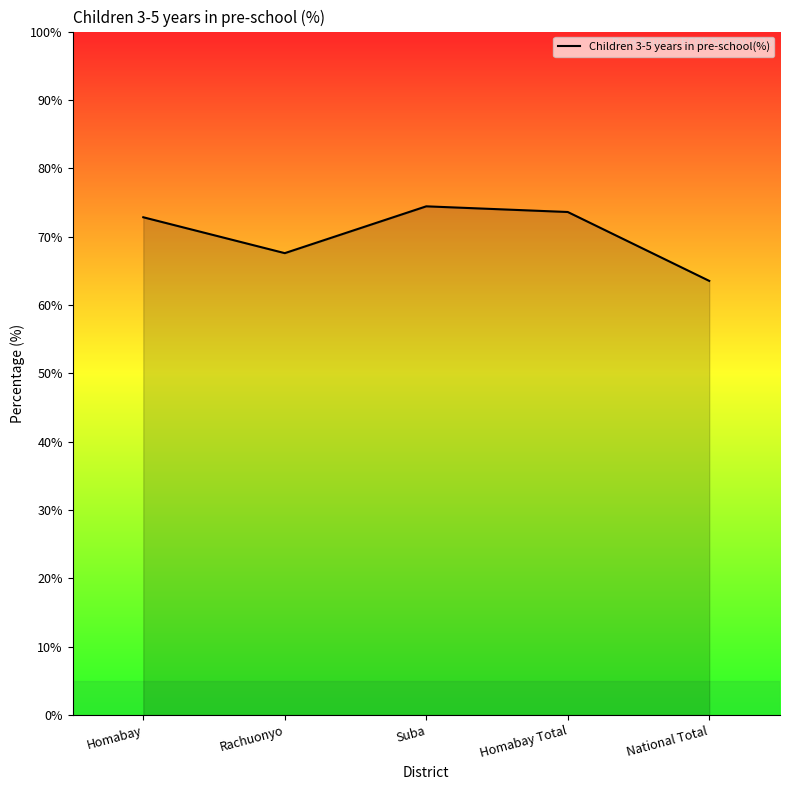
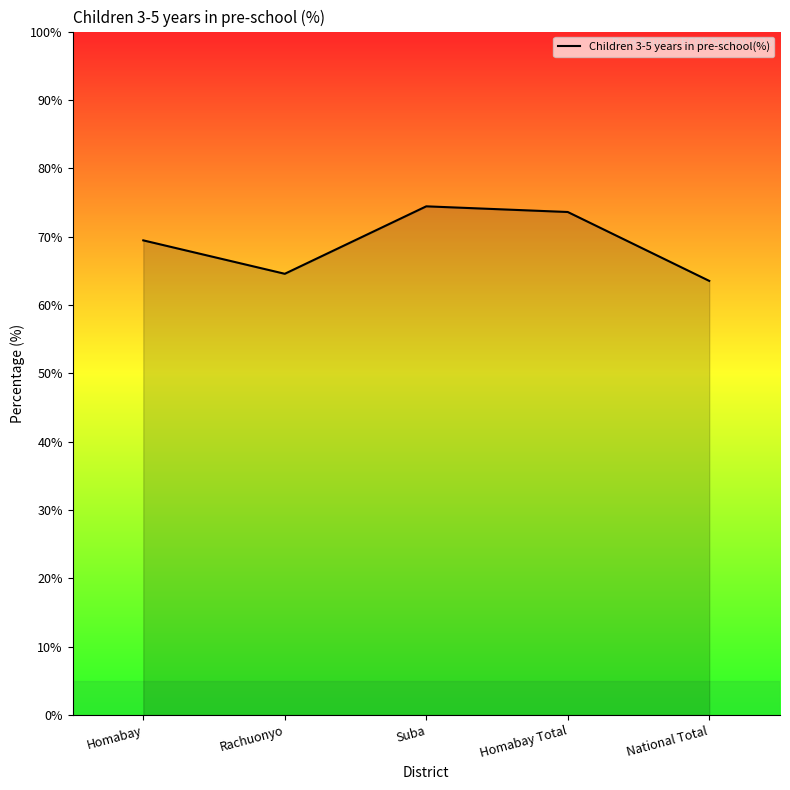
Homabay: 73% -> 69%
Rachuonyo: 68% -> 65%
